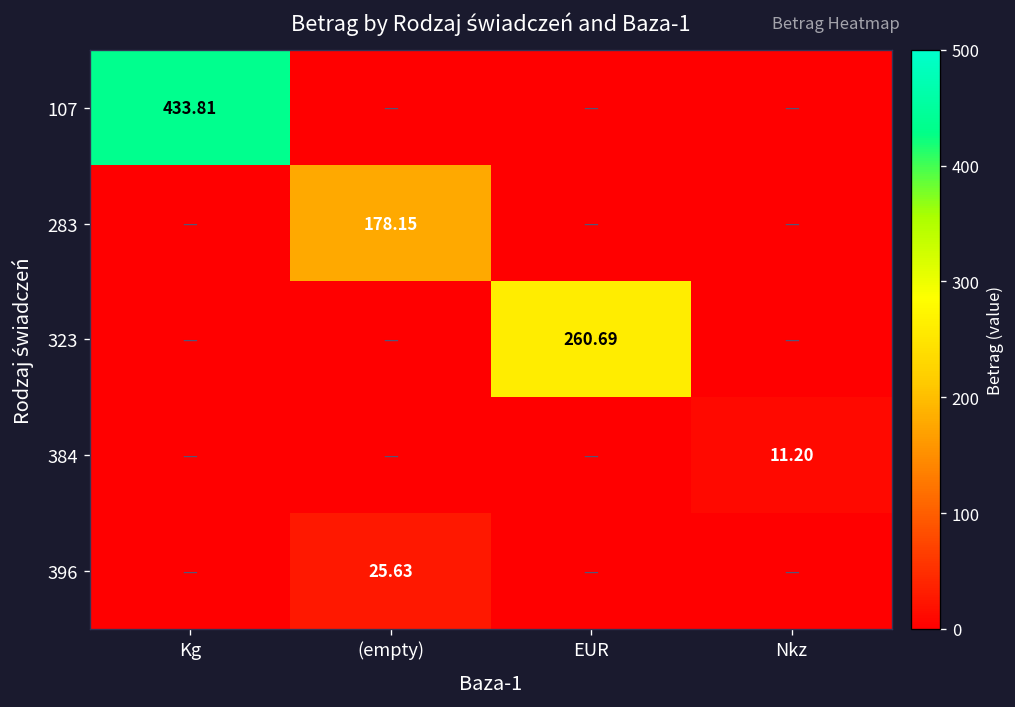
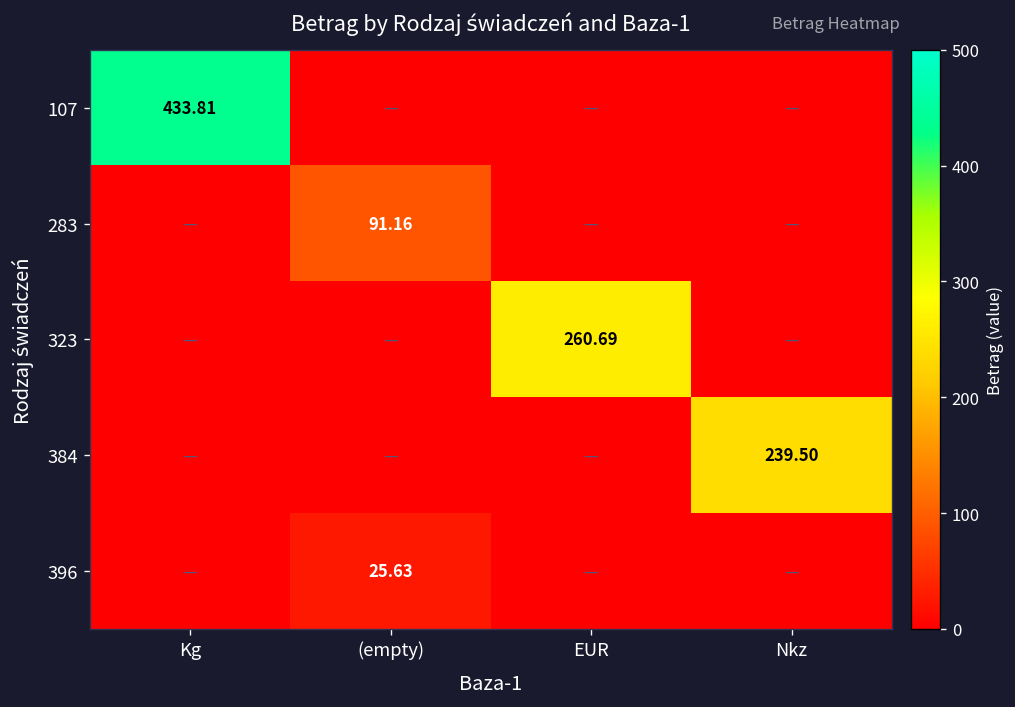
283, (empty): 178.15 -> 91.16
384, Nkz: 11.20 -> 239.50
